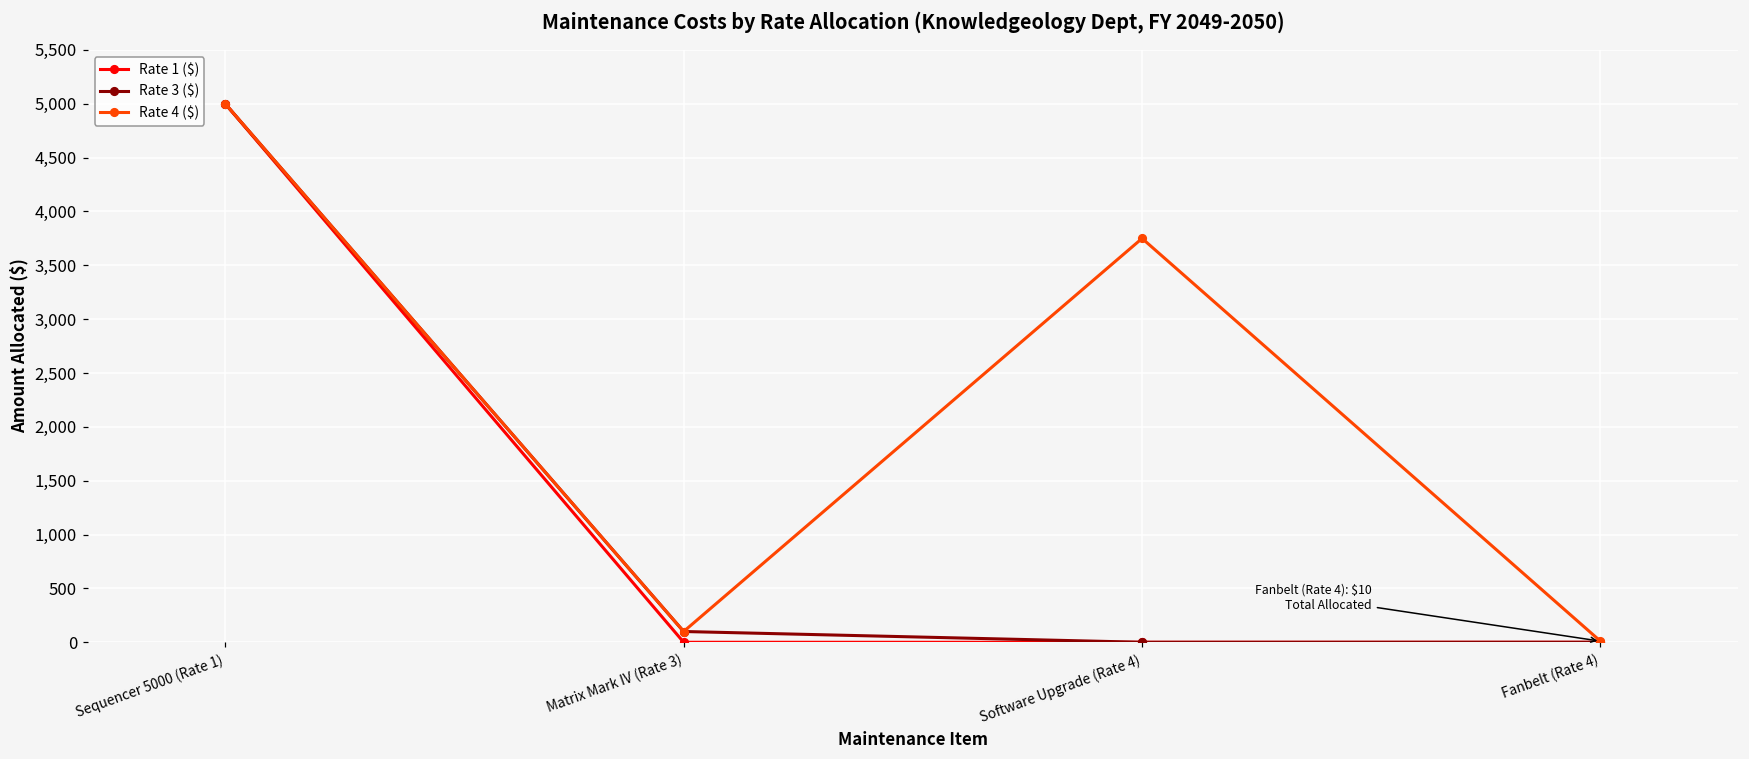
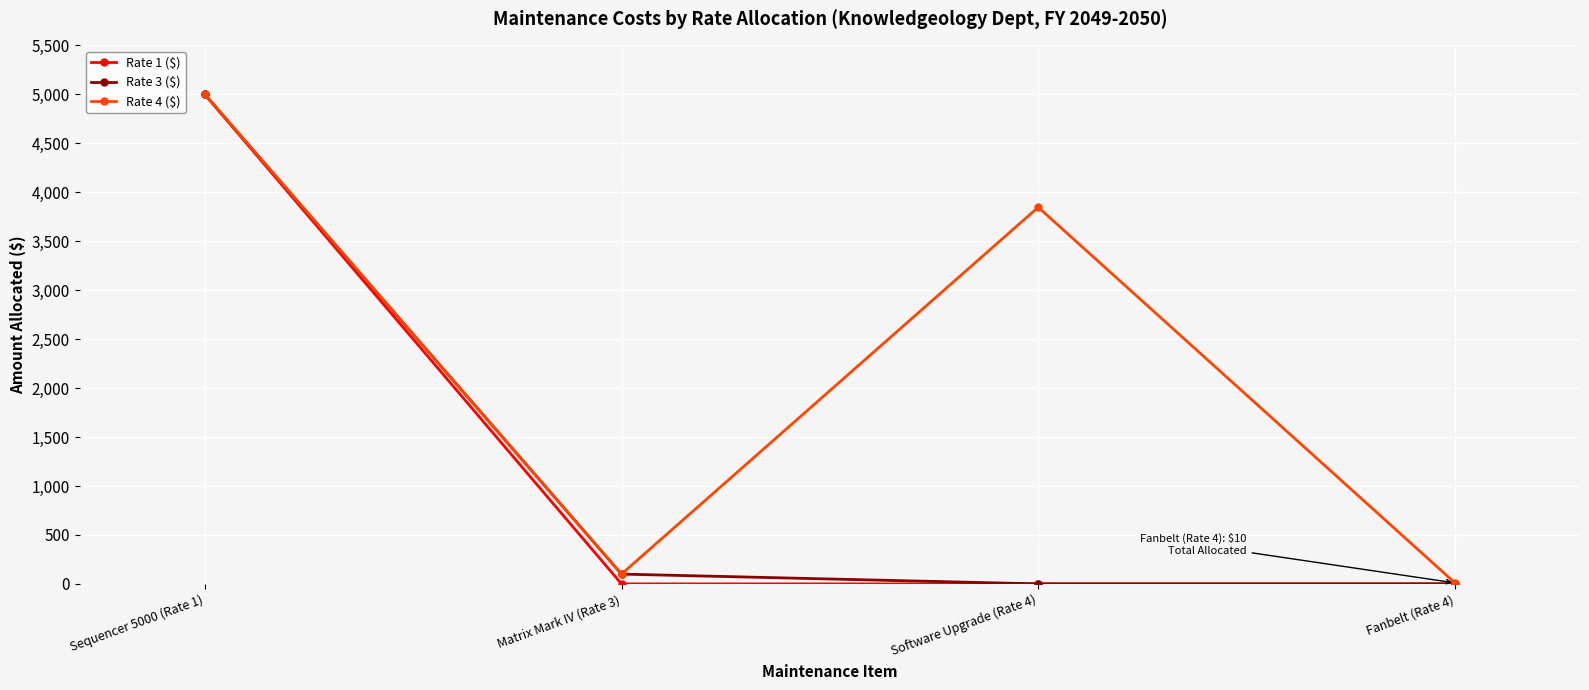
Rate 4 ($), Software Upgrade (Rate 4): 3,750 -> 3,850
